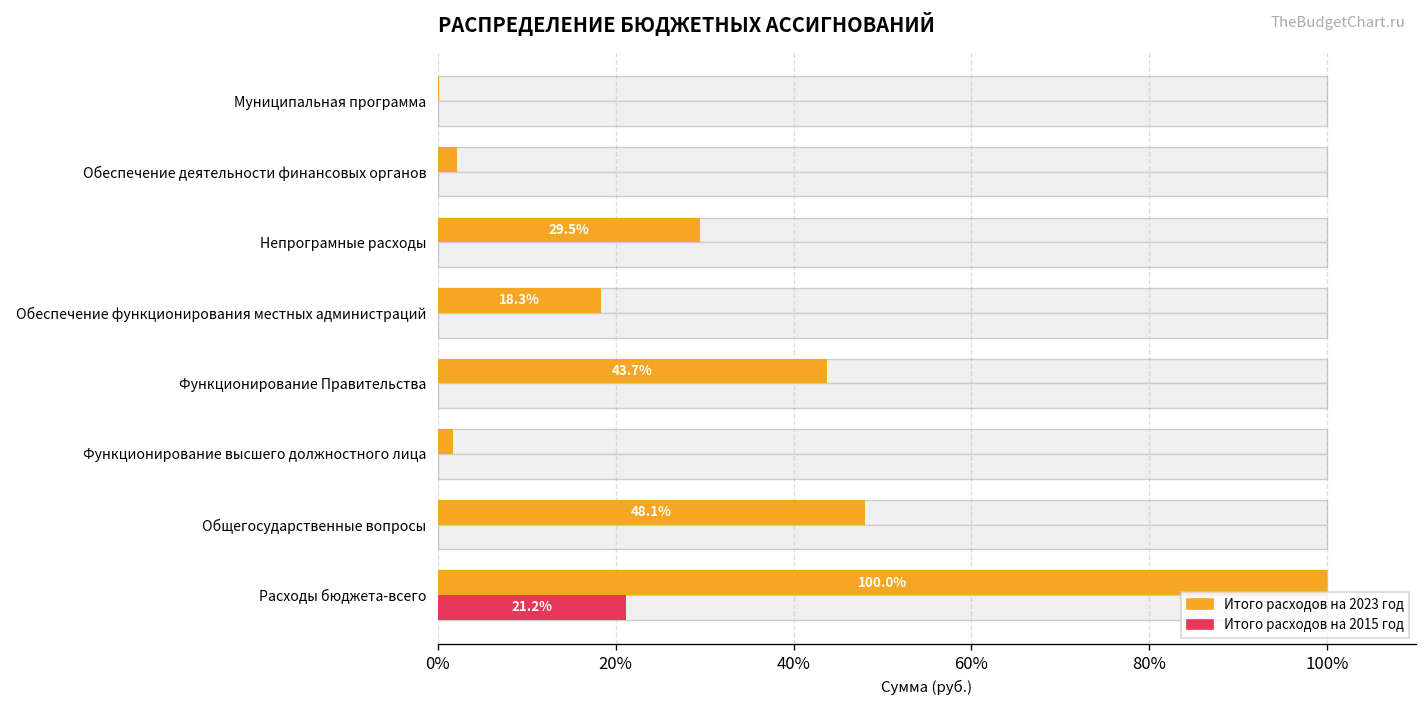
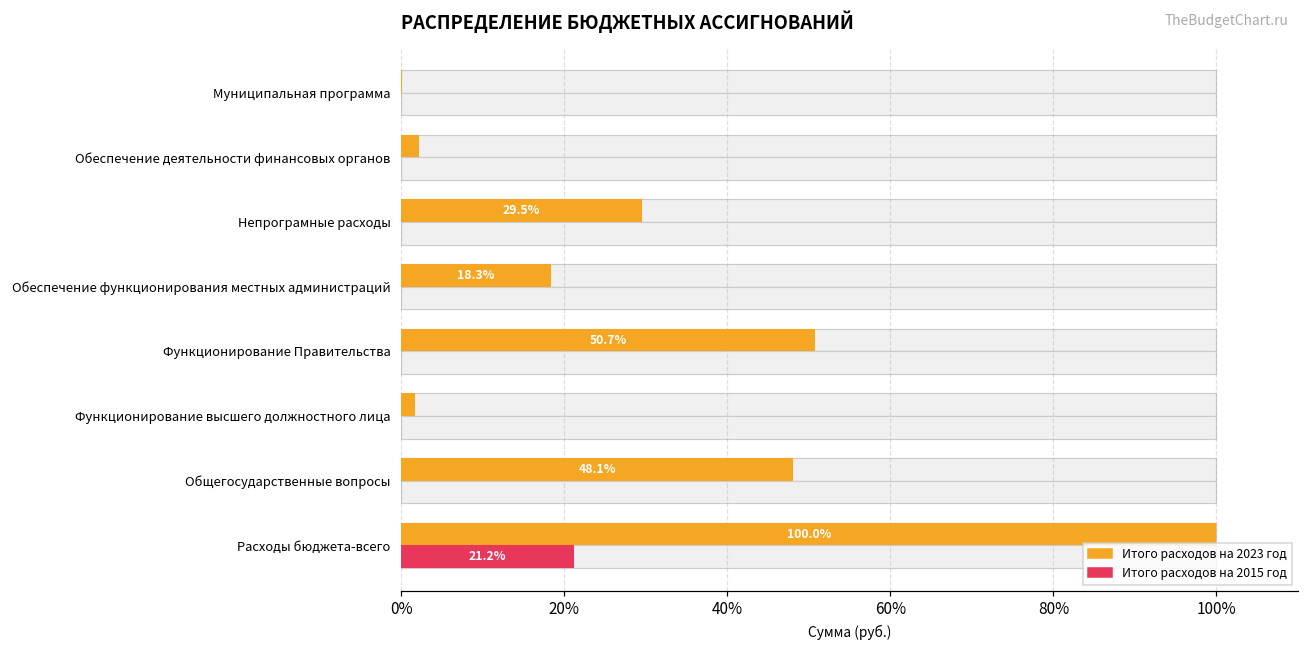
Итого расходов на 2023 год, Функционирование Правительства: 43.7% -> 50.7%
